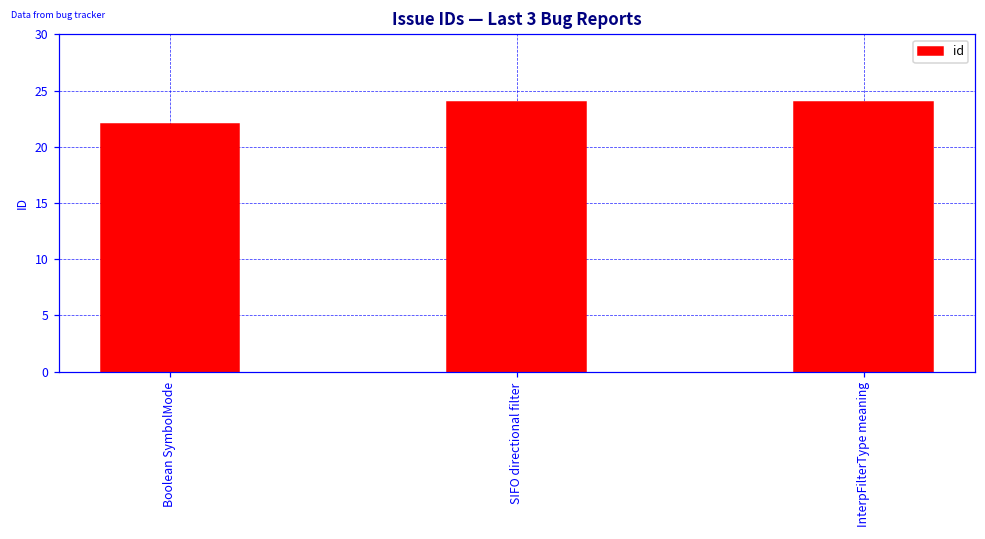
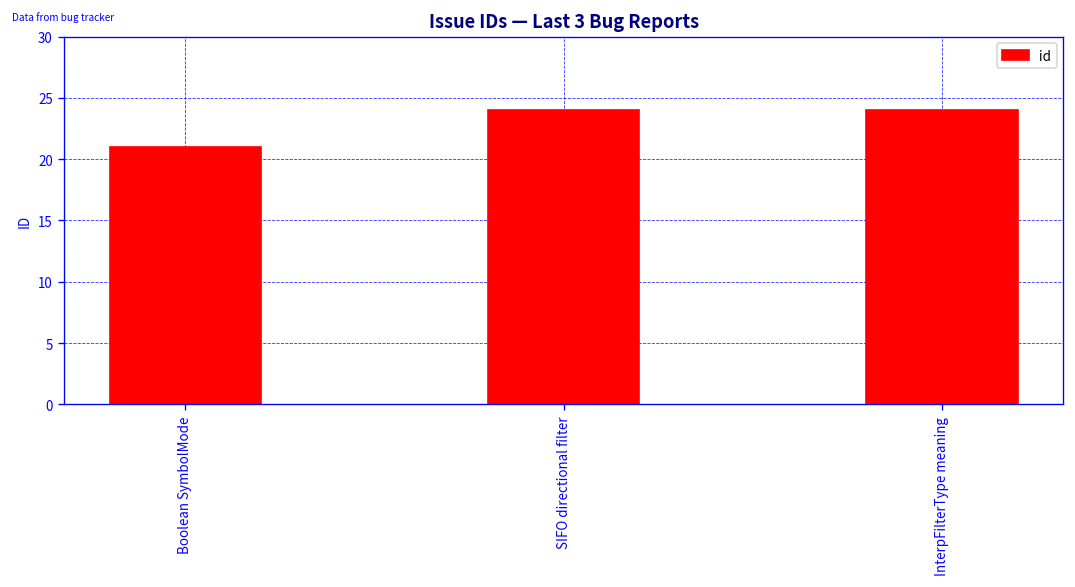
Boolean SymbolMode: 22 -> 21
